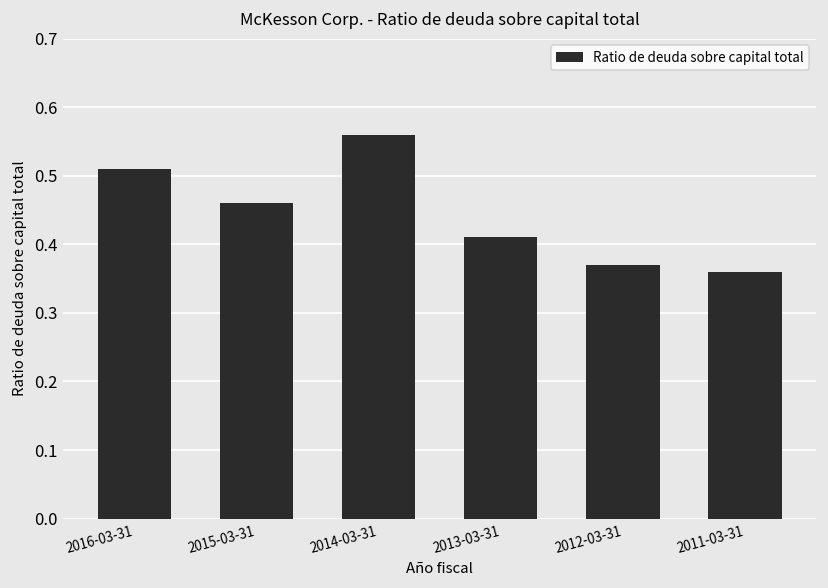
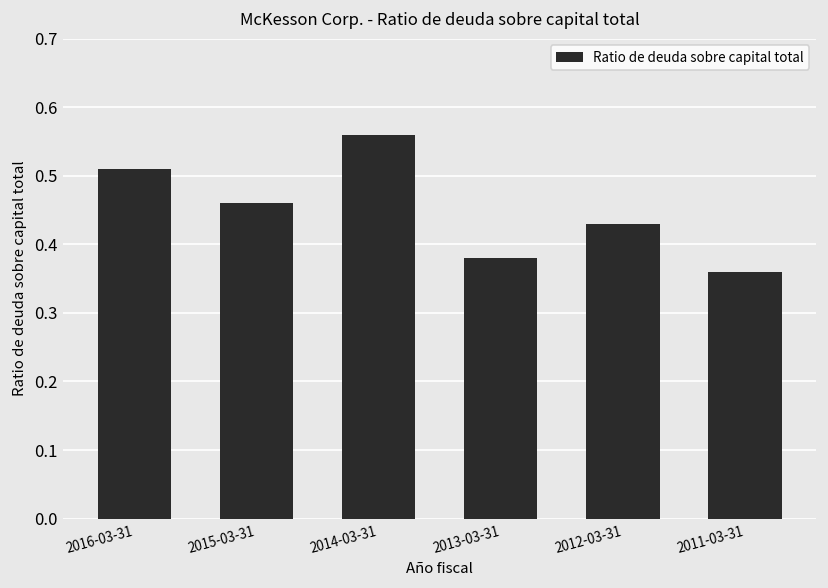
2013-03-31: 0.41 -> 0.38
2012-03-31: 0.37 -> 0.43
